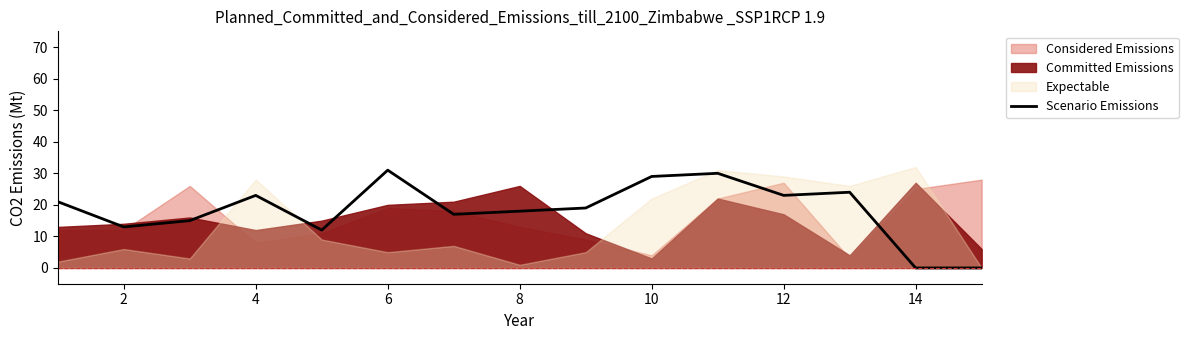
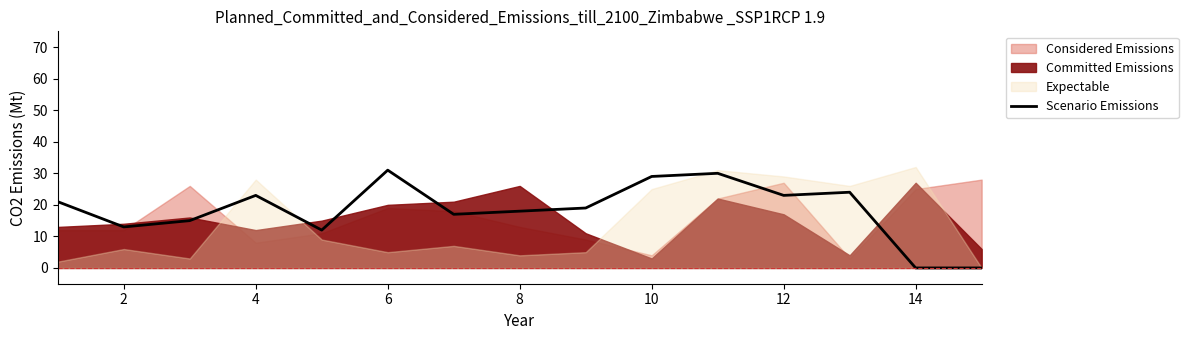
Expectable, 8: 1 -> 4
Expectable, 10: 22 -> 25
